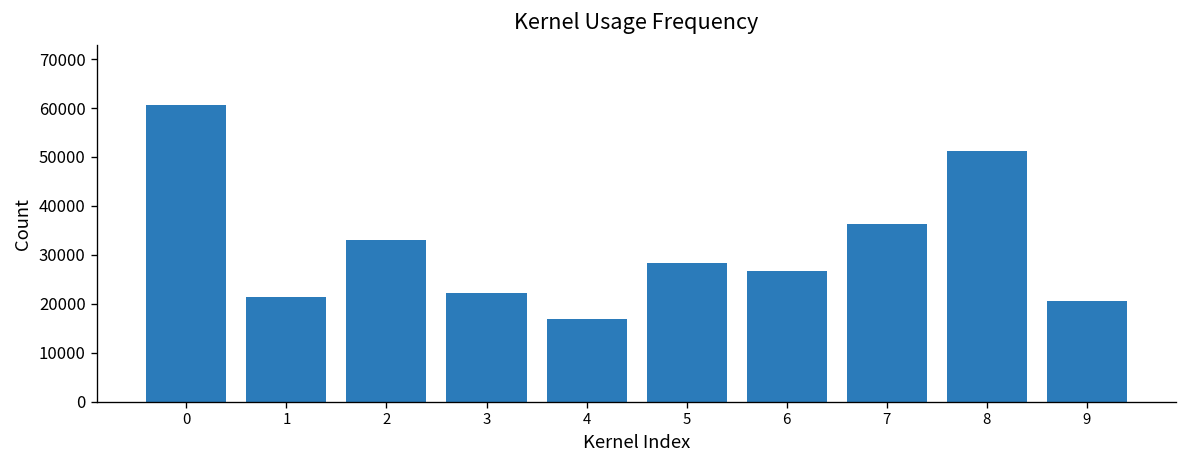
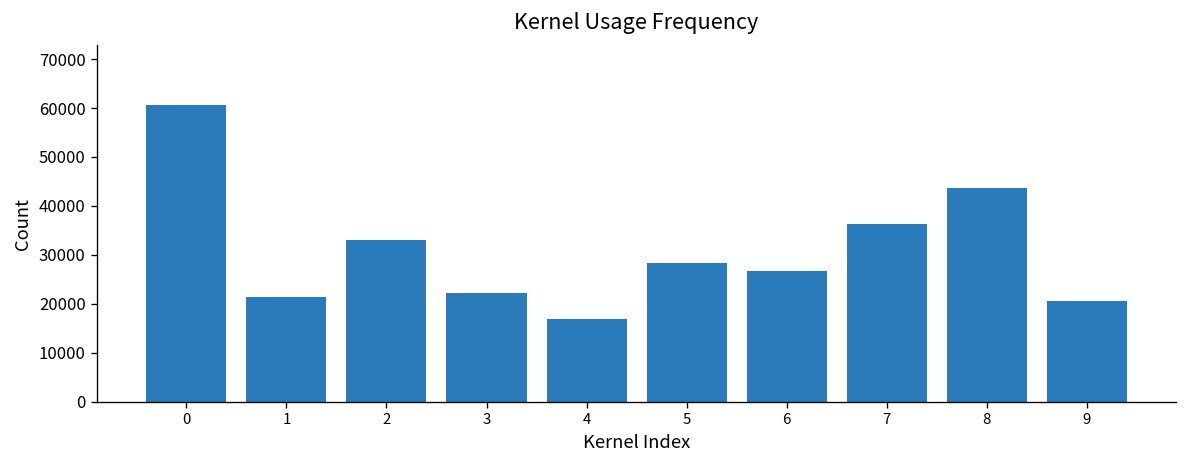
8: 51000 -> 44000
